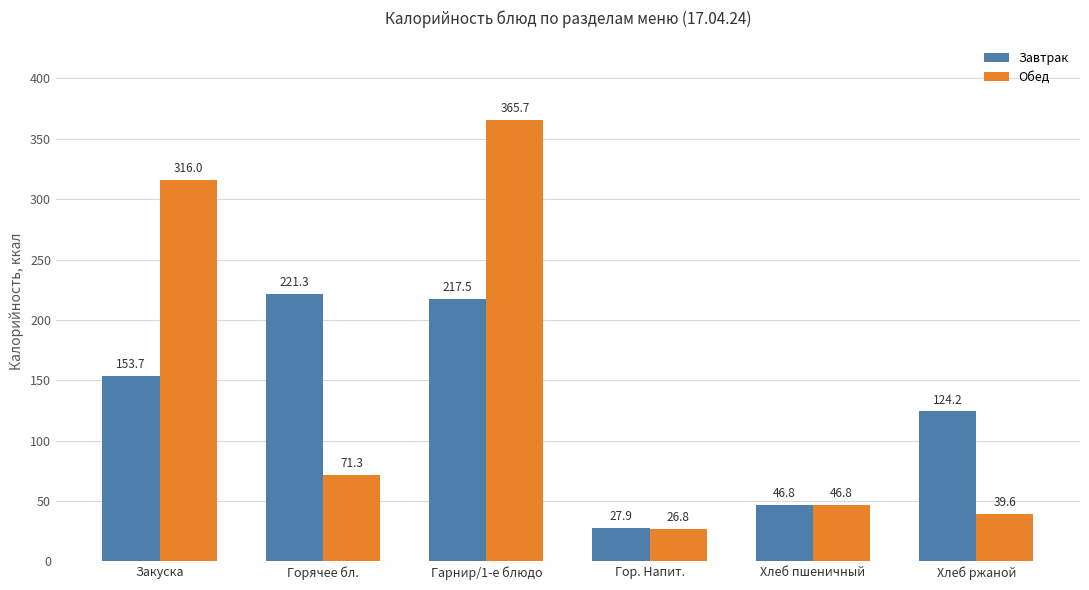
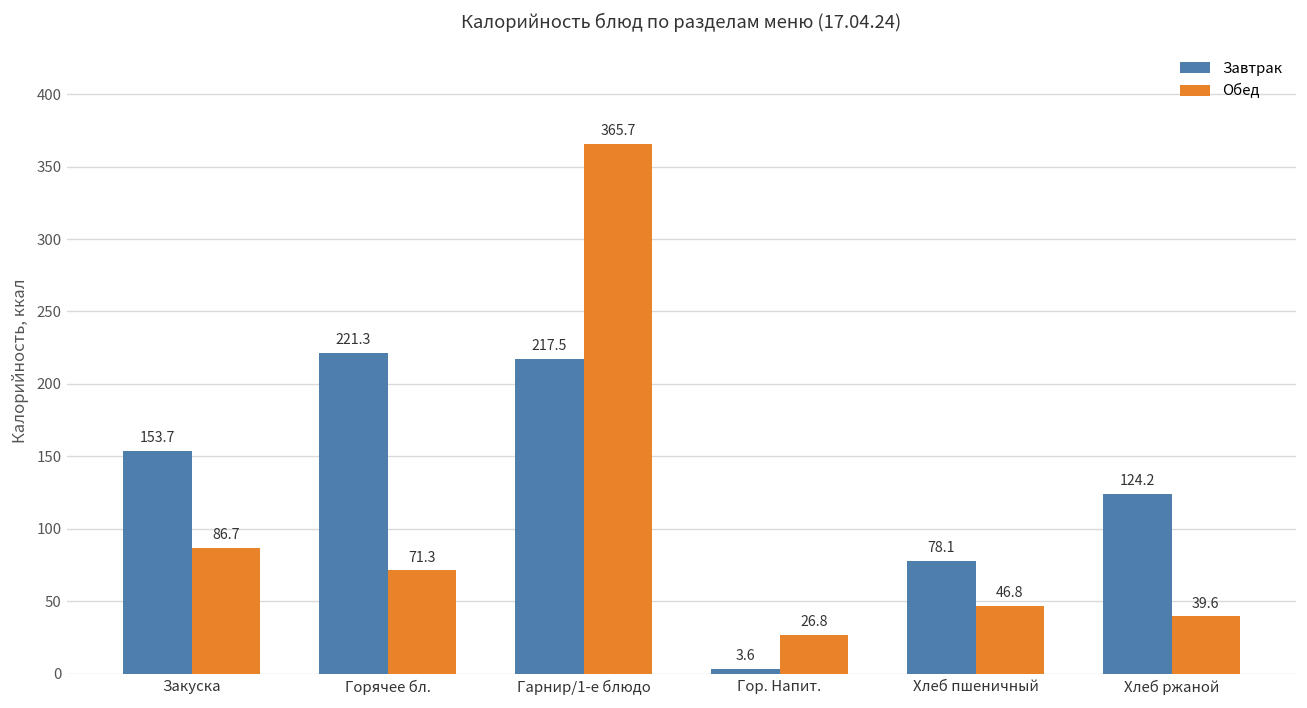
Обед, Закуска: 316.0 -> 86.7
Завтрак, Гор. Напит.: 27.9 -> 3.6
Завтрак, Хлеб пшеничный: 46.8 -> 78.1
